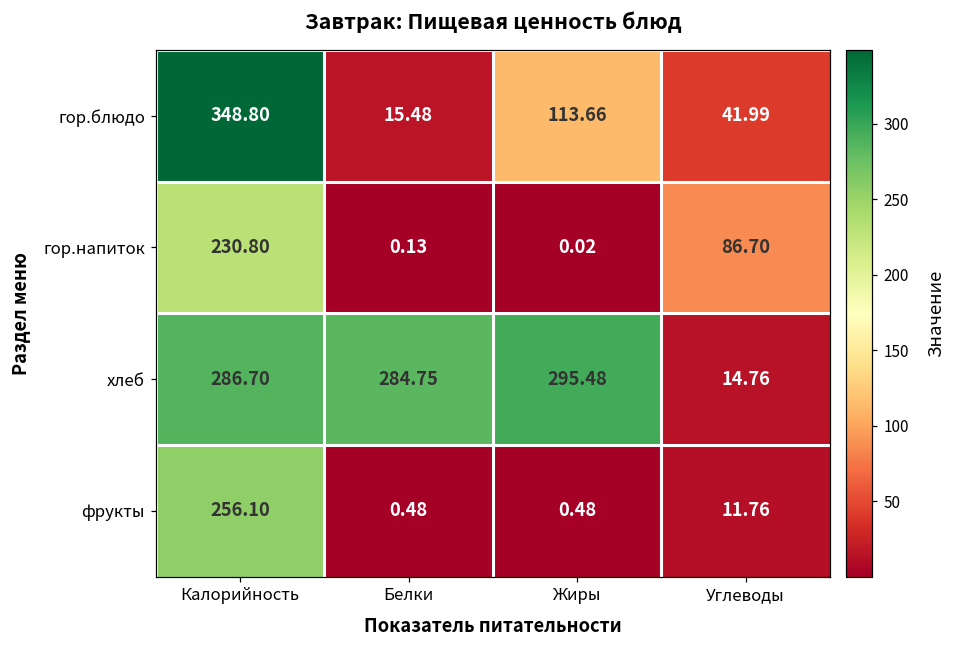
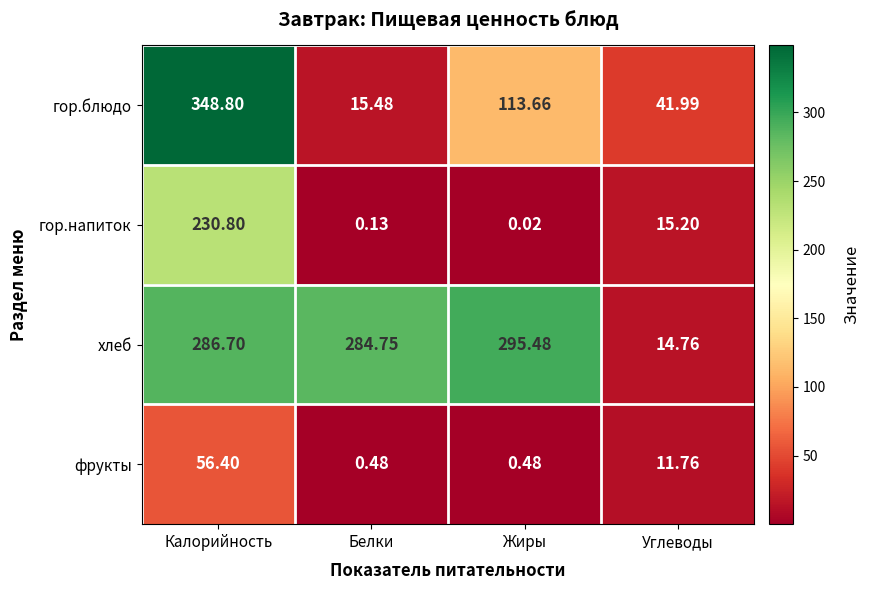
гор.напиток, Углеводы: 86.70 -> 15.20
фрукты, Калорийность: 256.10 -> 56.40
